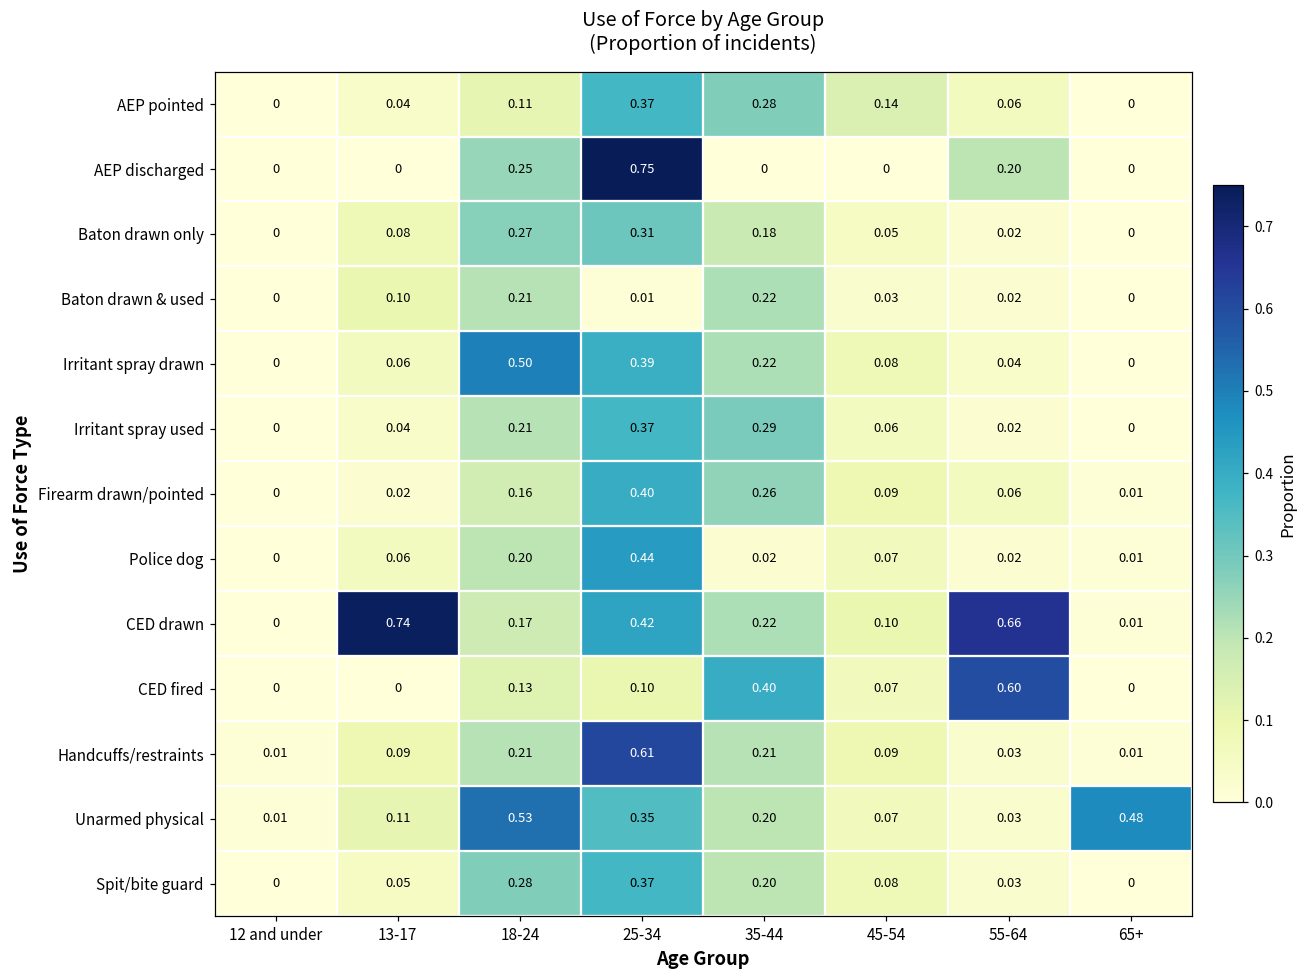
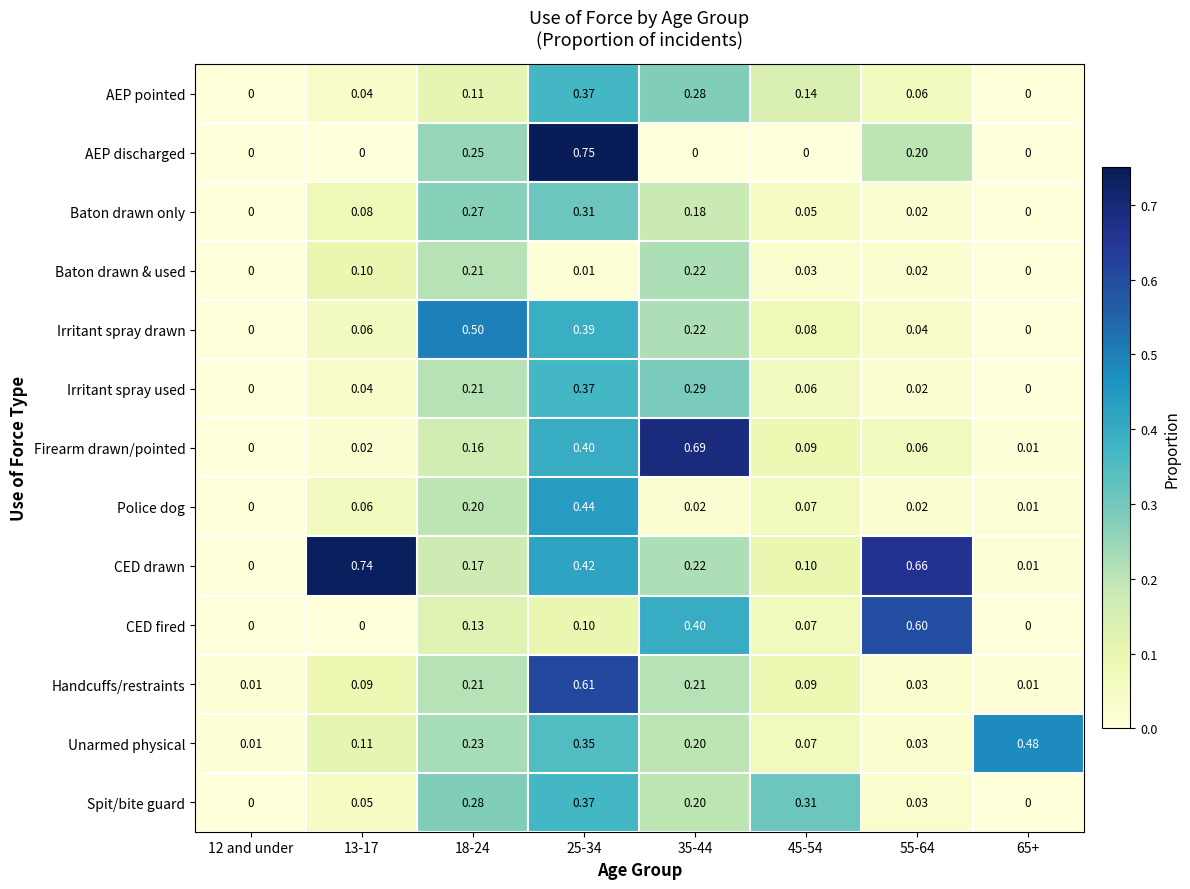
Firearm drawn/pointed, 35-44: 0.26 -> 0.69
Unarmed physical, 18-24: 0.53 -> 0.23
Spit/bite guard, 45-54: 0.08 -> 0.31
